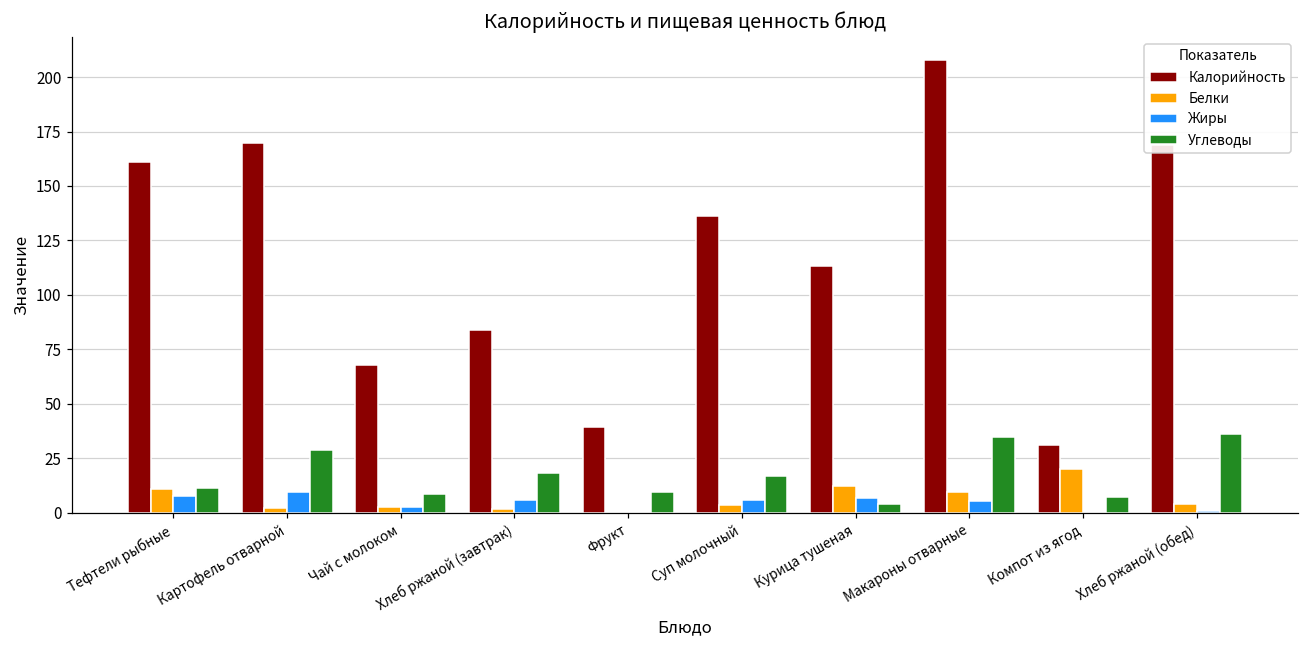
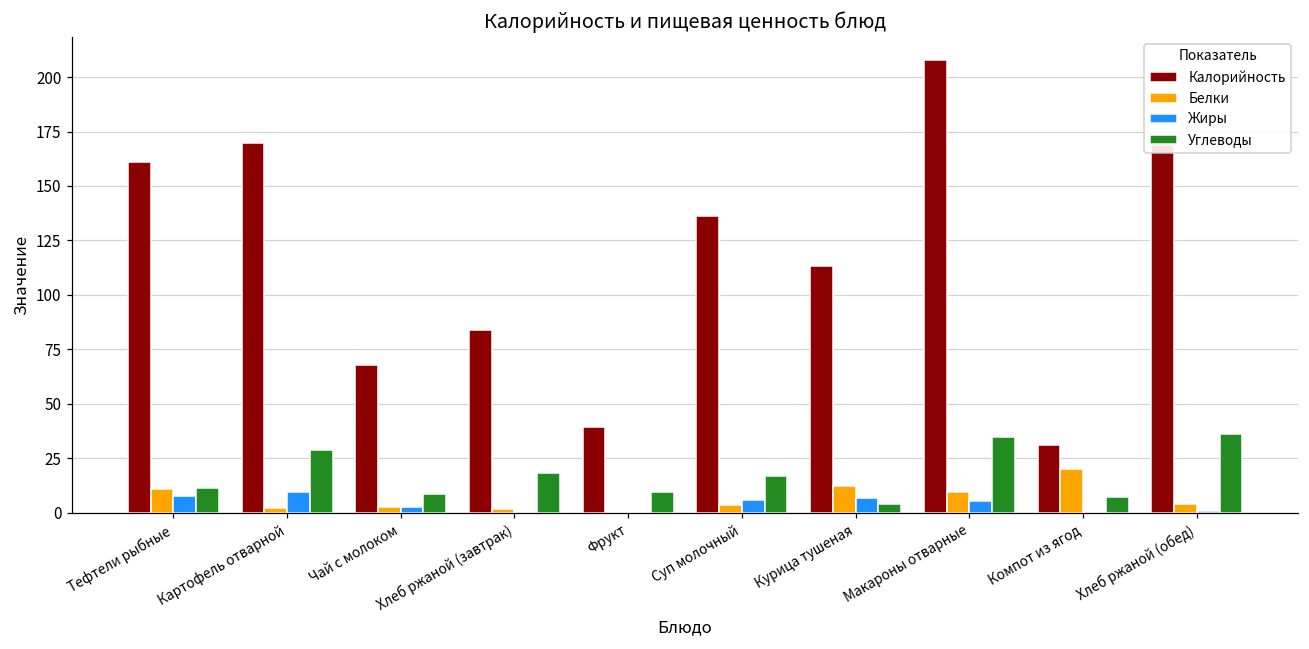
Жиры, Хлеб ржаной (завтрак): 6 -> 1
